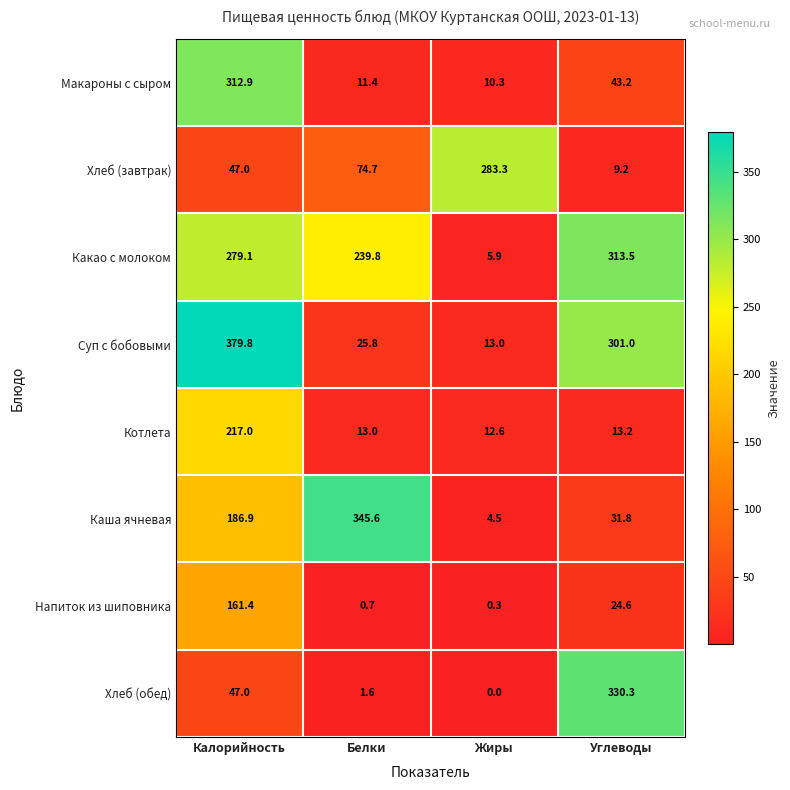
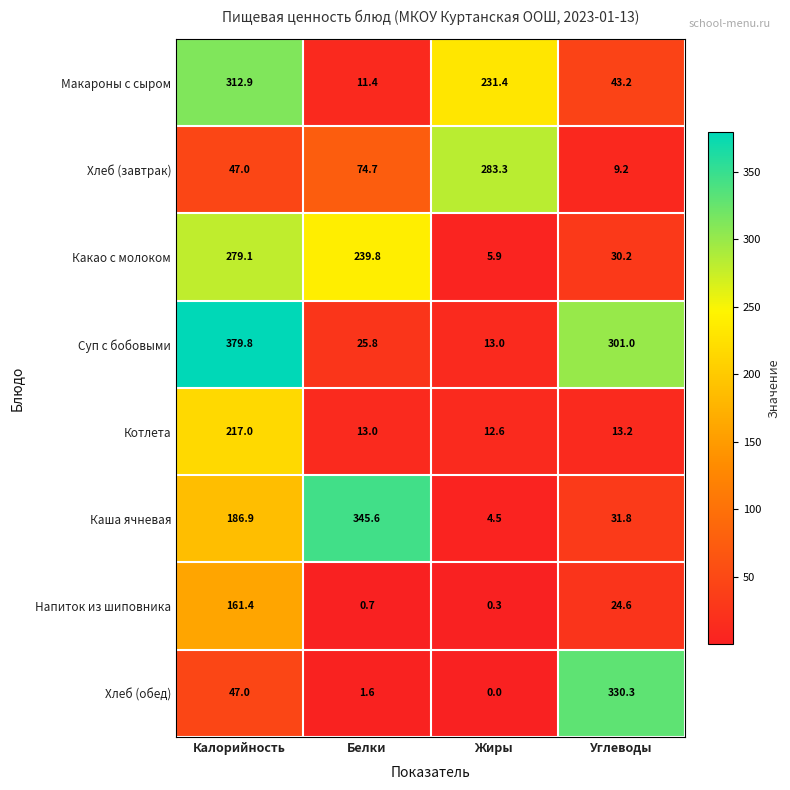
Макароны с сыром, Жиры: 10.3 -> 231.4
Какао с молоком, Углеводы: 313.5 -> 30.2
